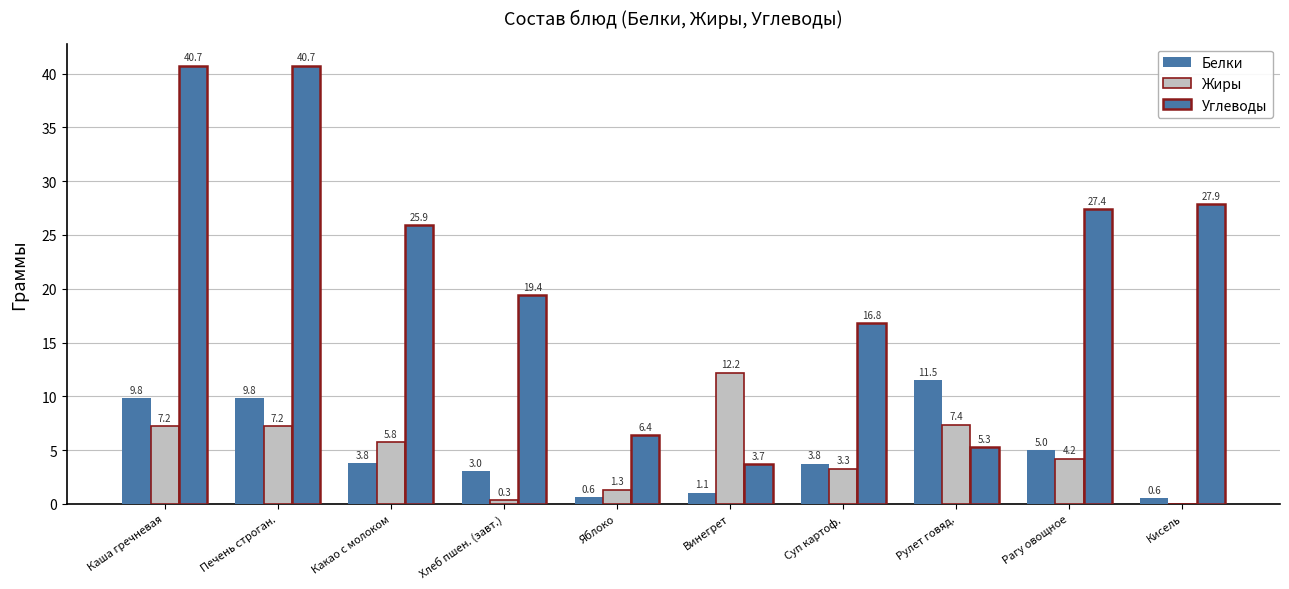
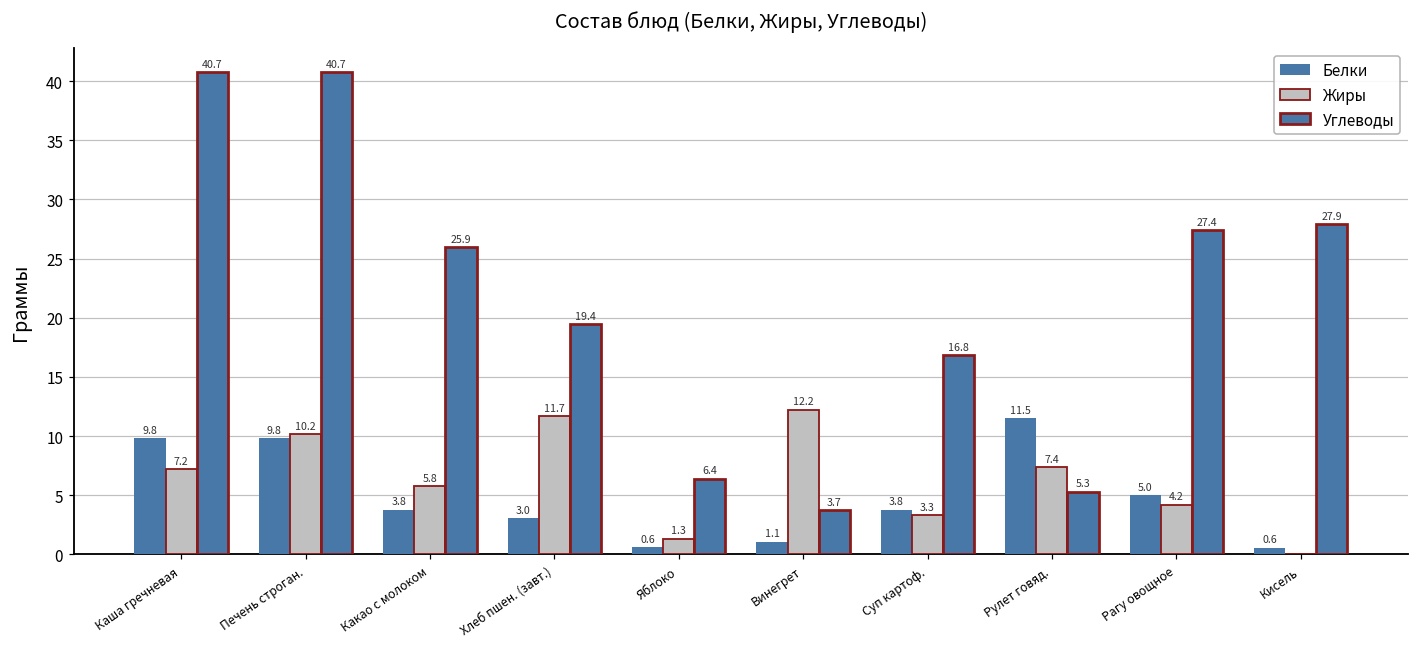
Жиры, Печень строган.: 7.2 -> 10.2
Жиры, Хлеб пшен. (завт.): 0.3 -> 11.7
